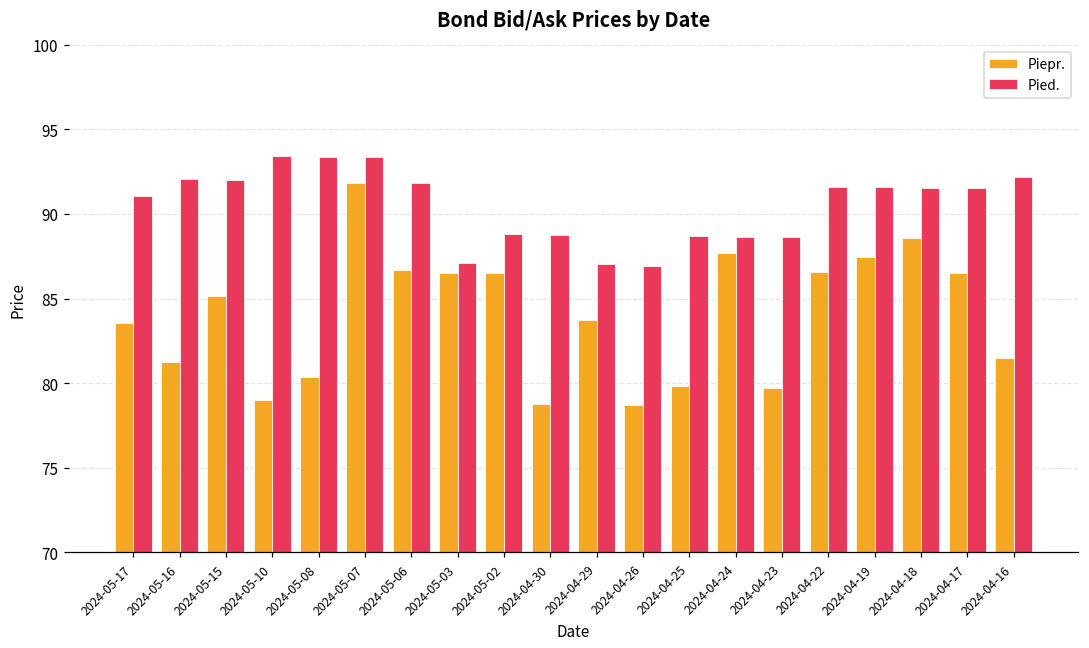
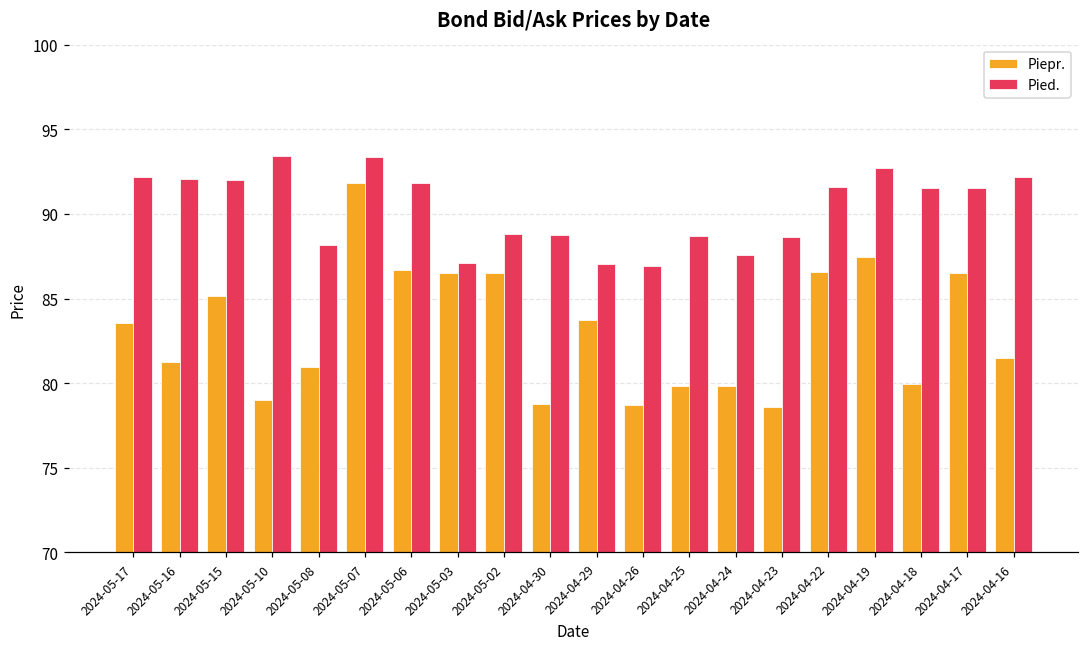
Pied., 2024-05-17: 91.1 -> 92.2
Piepr., 2024-05-08: 80.4 -> 81.0
Pied., 2024-05-08: 93.4 -> 88.2
Piepr., 2024-04-24: 87.7 -> 79.8
Pied., 2024-04-24: 88.6 -> 87.5
Piepr., 2024-04-23: 79.7 -> 78.6
Pied., 2024-04-19: 91.6 -> 92.7
Piepr., 2024-04-18: 88.6 -> 80.0
